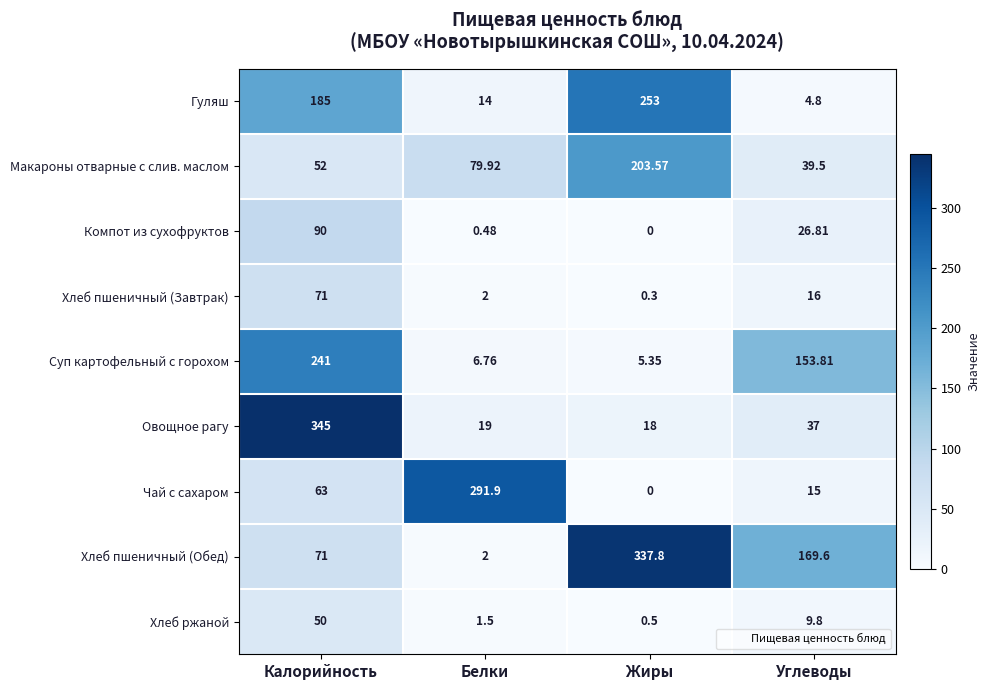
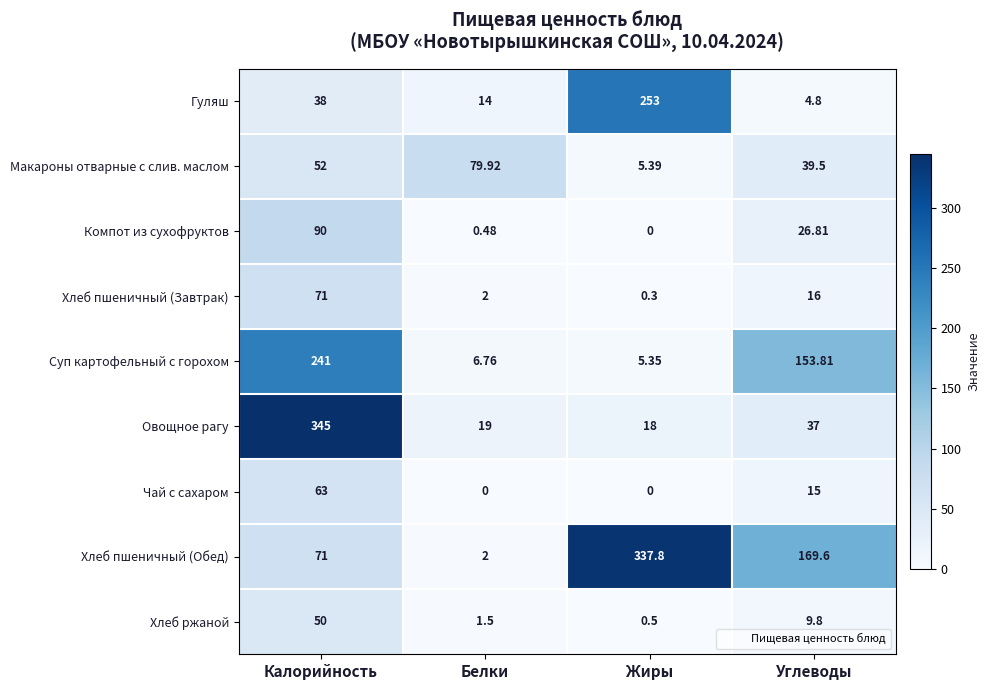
Гуляш, Калорийность: 185 -> 38
Макароны отварные с слив. маслом, Жиры: 203.57 -> 5.39
Чай с сахаром, Белки: 291.9 -> 0
